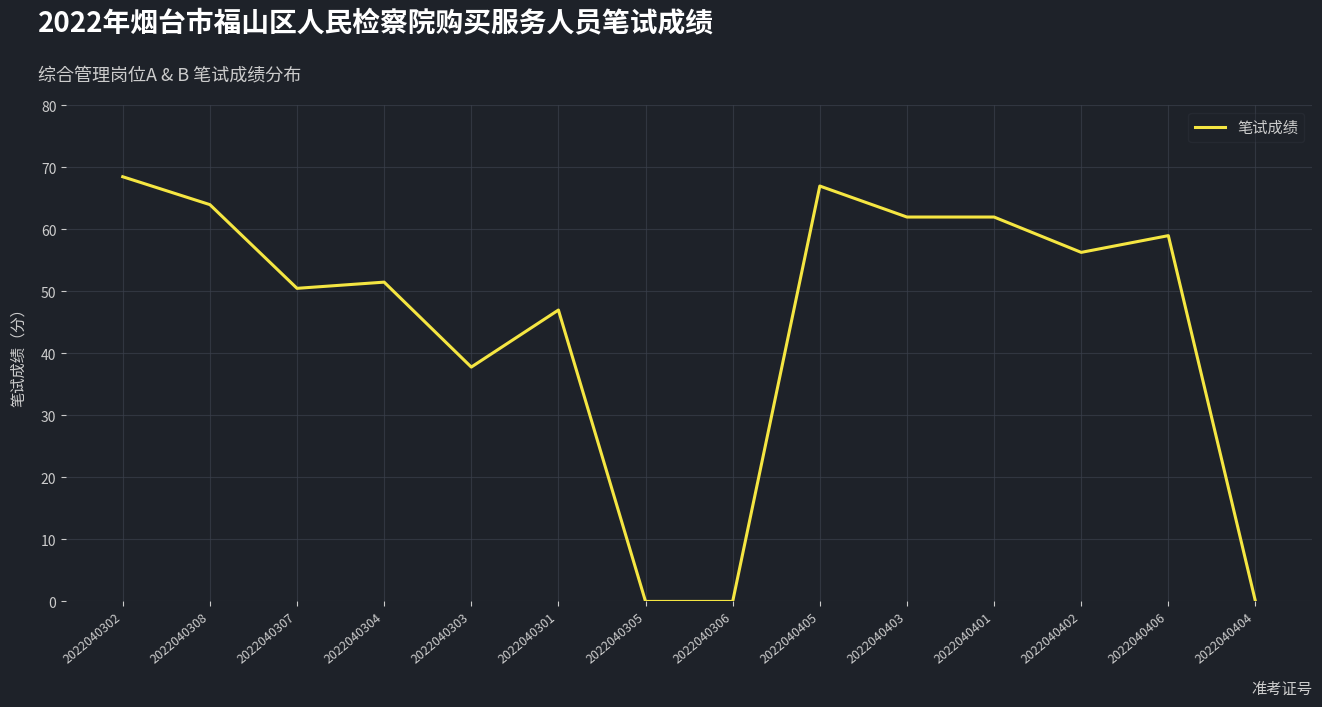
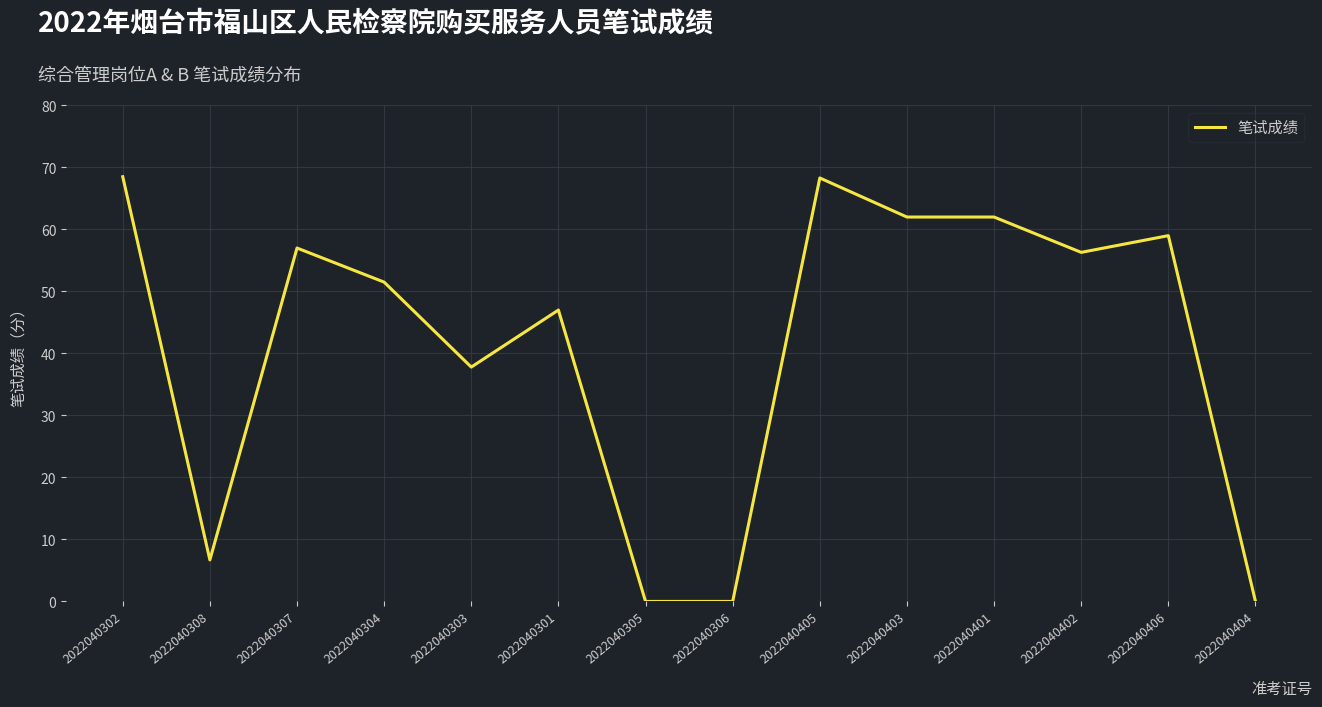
2022040308: 64 -> 7
2022040307: 51 -> 57
2022040405: 67 -> 68
